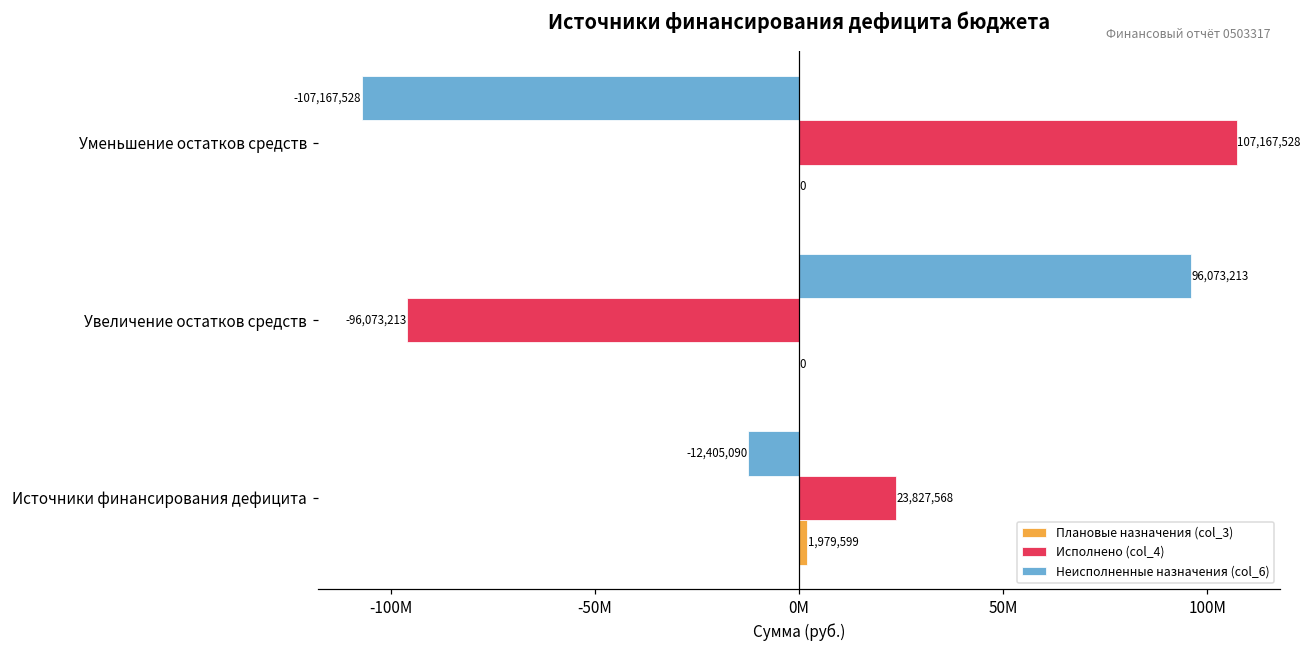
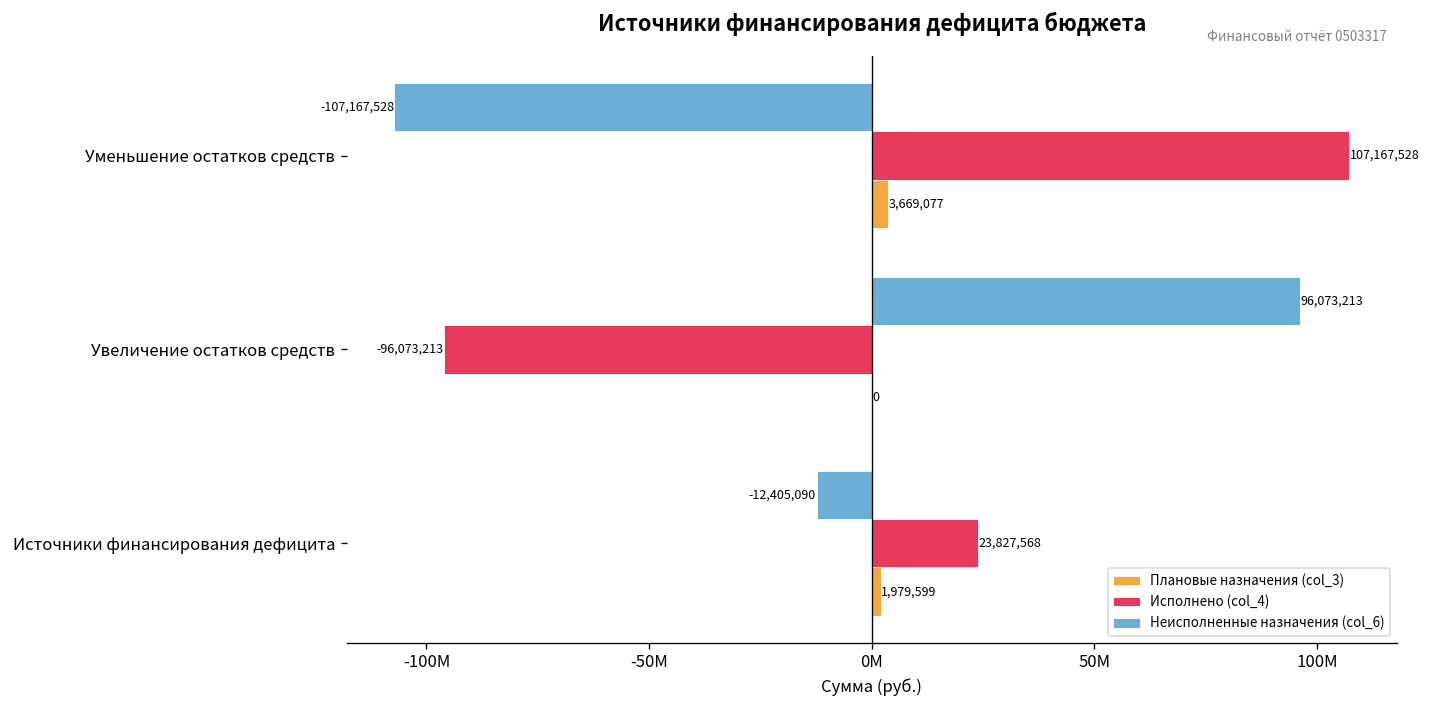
Плановые назначения (col_3), Уменьшение остатков средств: 0 -> 3,669,077
